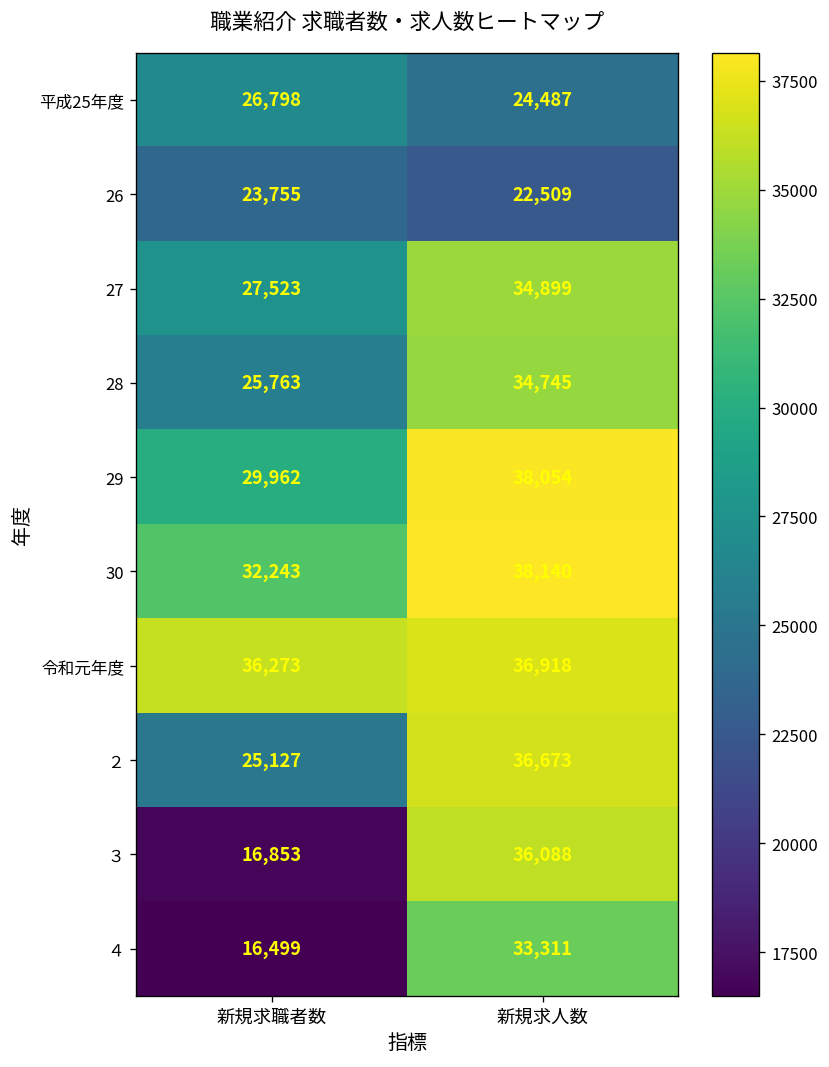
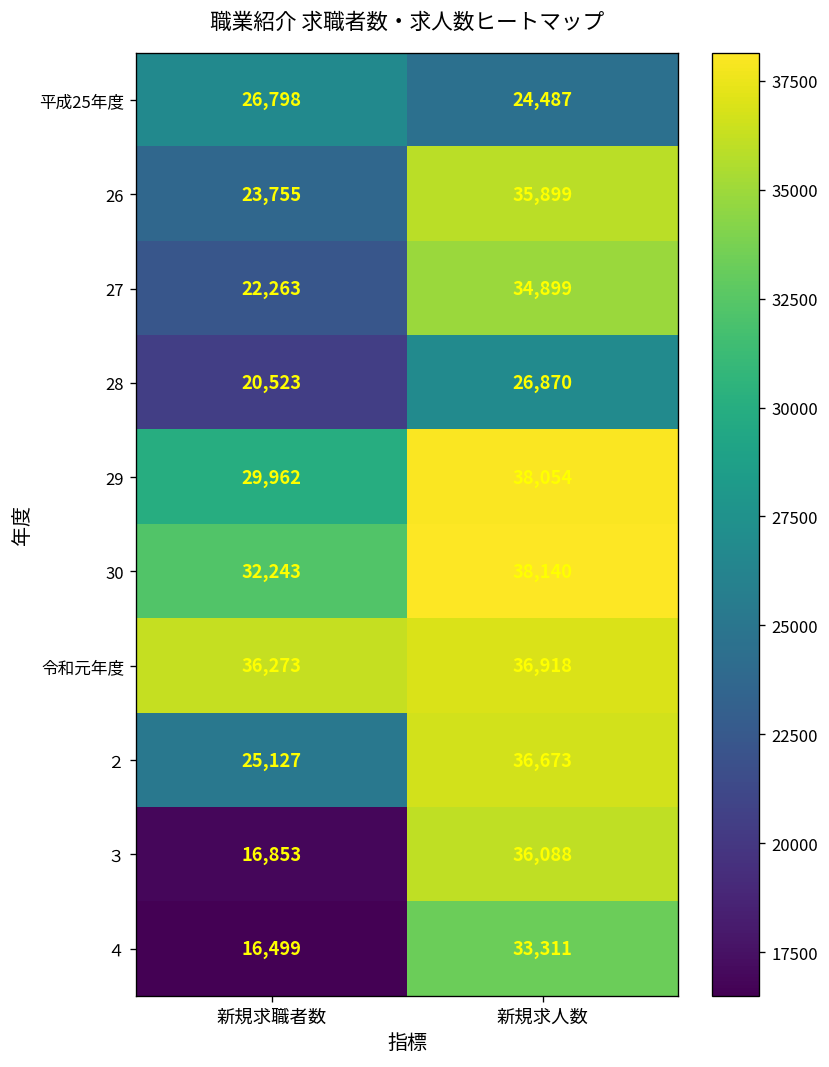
26, 新規求人数: 22,509 -> 35,899
27, 新規求職者数: 27,523 -> 22,263
28, 新規求職者数: 25,763 -> 20,523
28, 新規求人数: 34,745 -> 26,870
